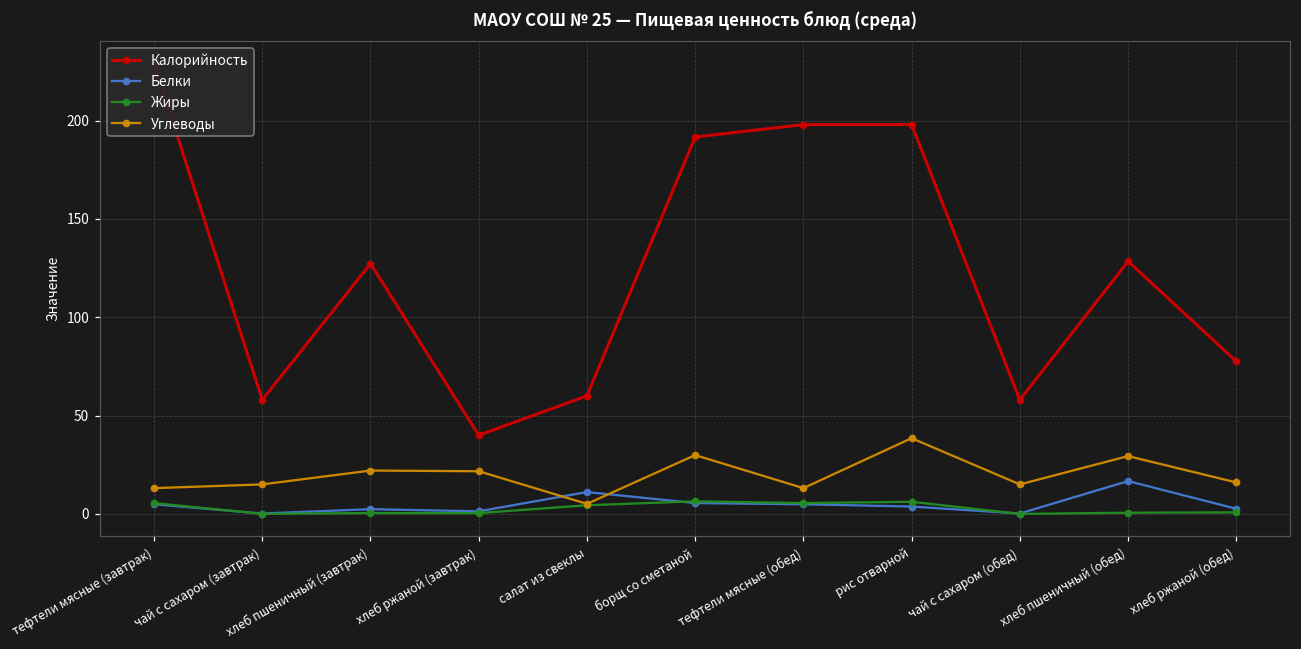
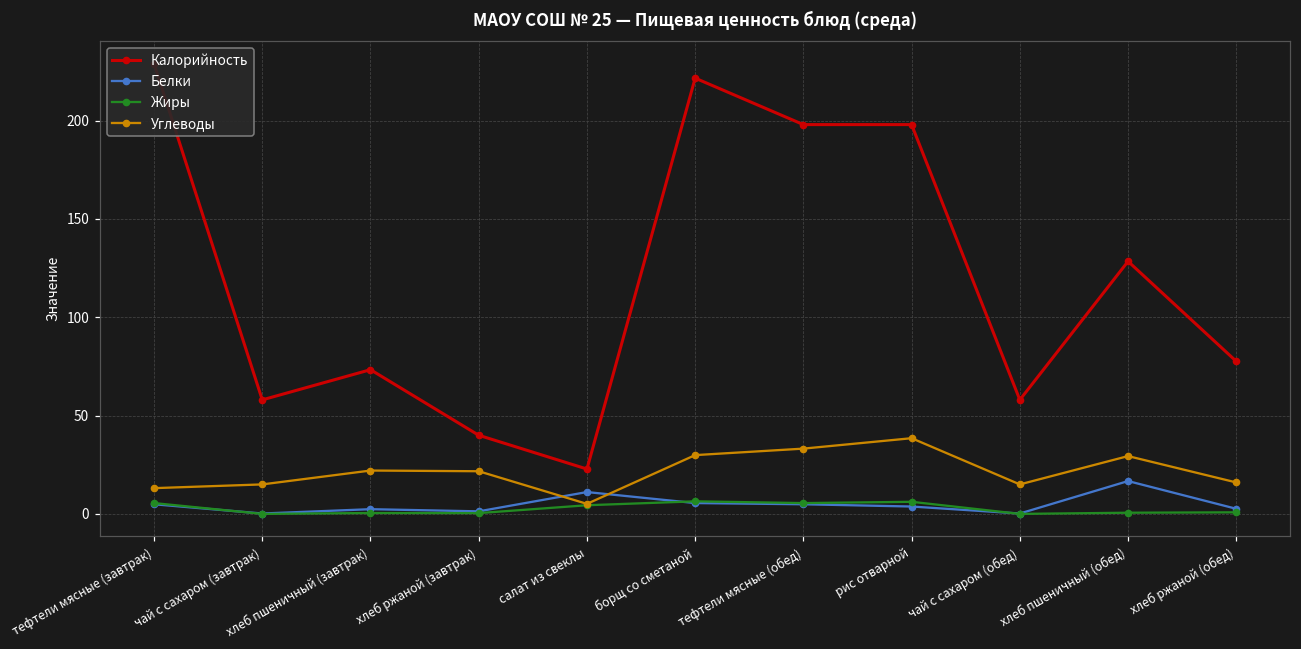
Калорийность, хлеб пшеничный (завтрак): 127 -> 73
Калорийность, салат из свеклы: 60 -> 23
Калорийность, борщ со сметаной: 192 -> 222
Углеводы, тефтели мясные (обед): 13 -> 33
